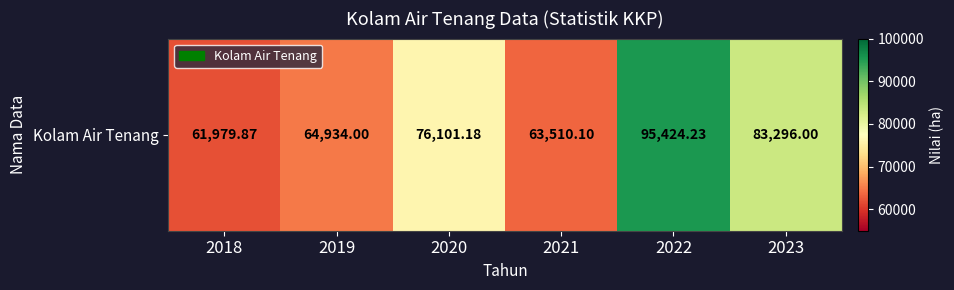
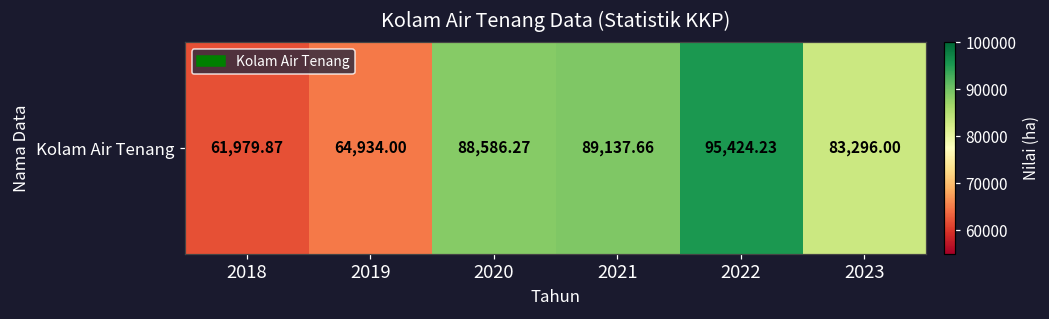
Kolam Air Tenang, 2020: 76,101.18 -> 88,586.27
Kolam Air Tenang, 2021: 63,510.10 -> 89,137.66
